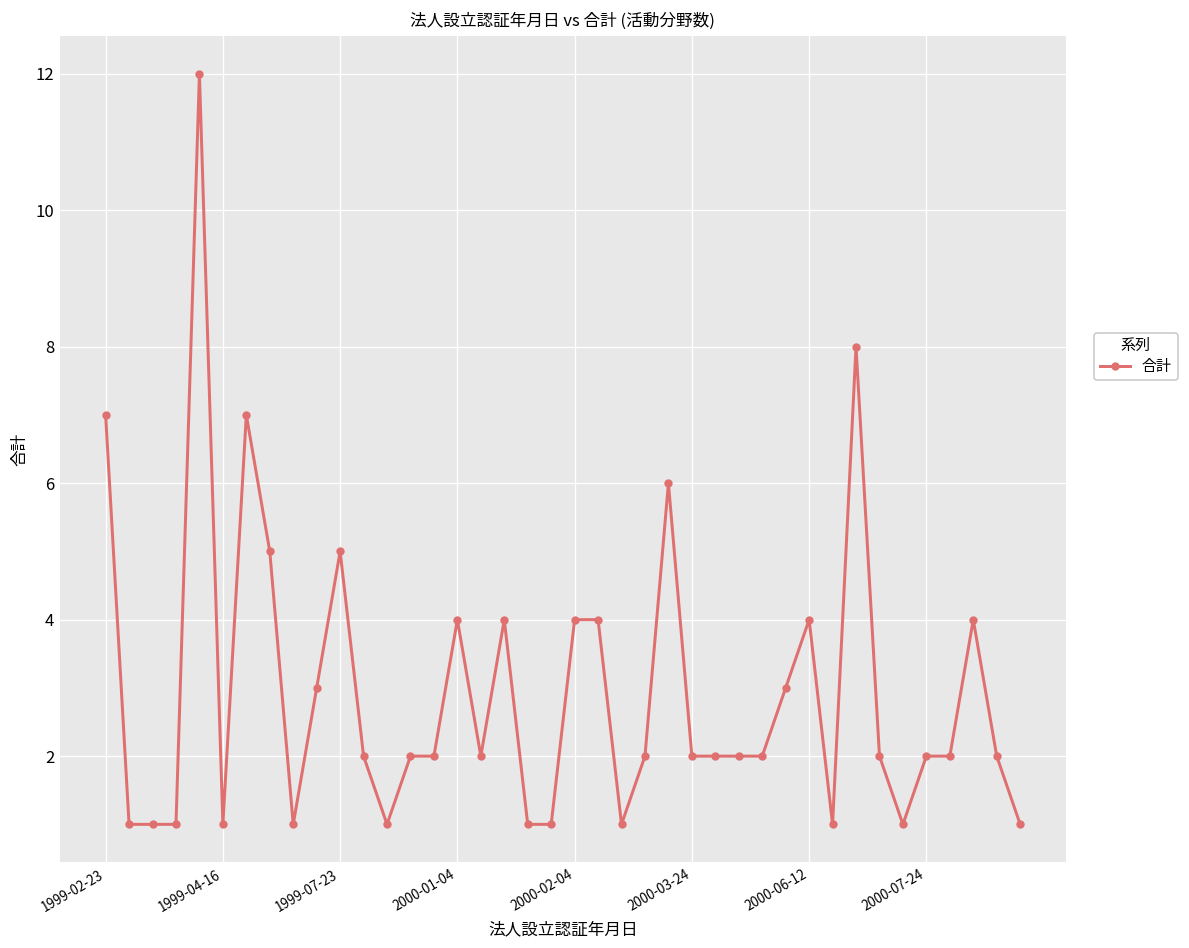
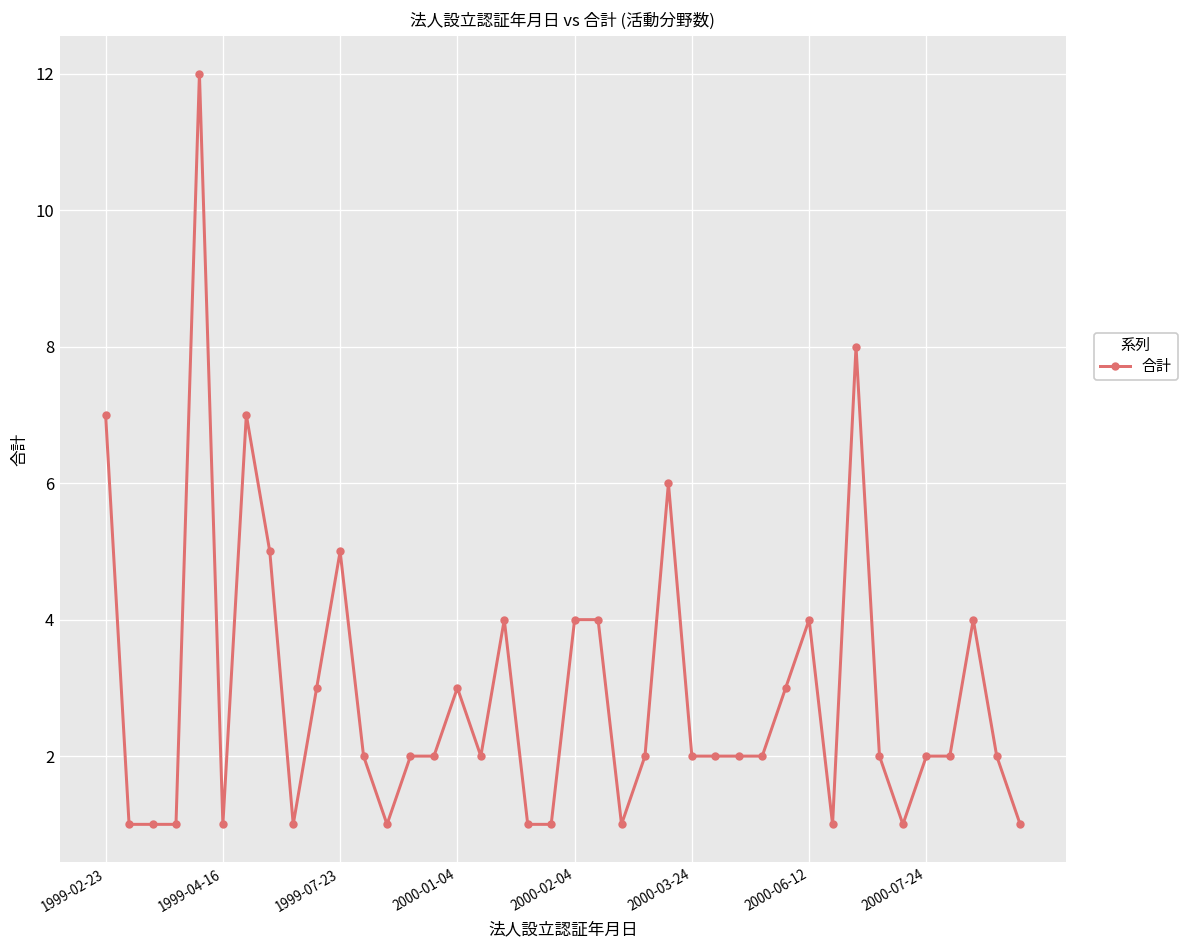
2000-01-04: 4 -> 3
